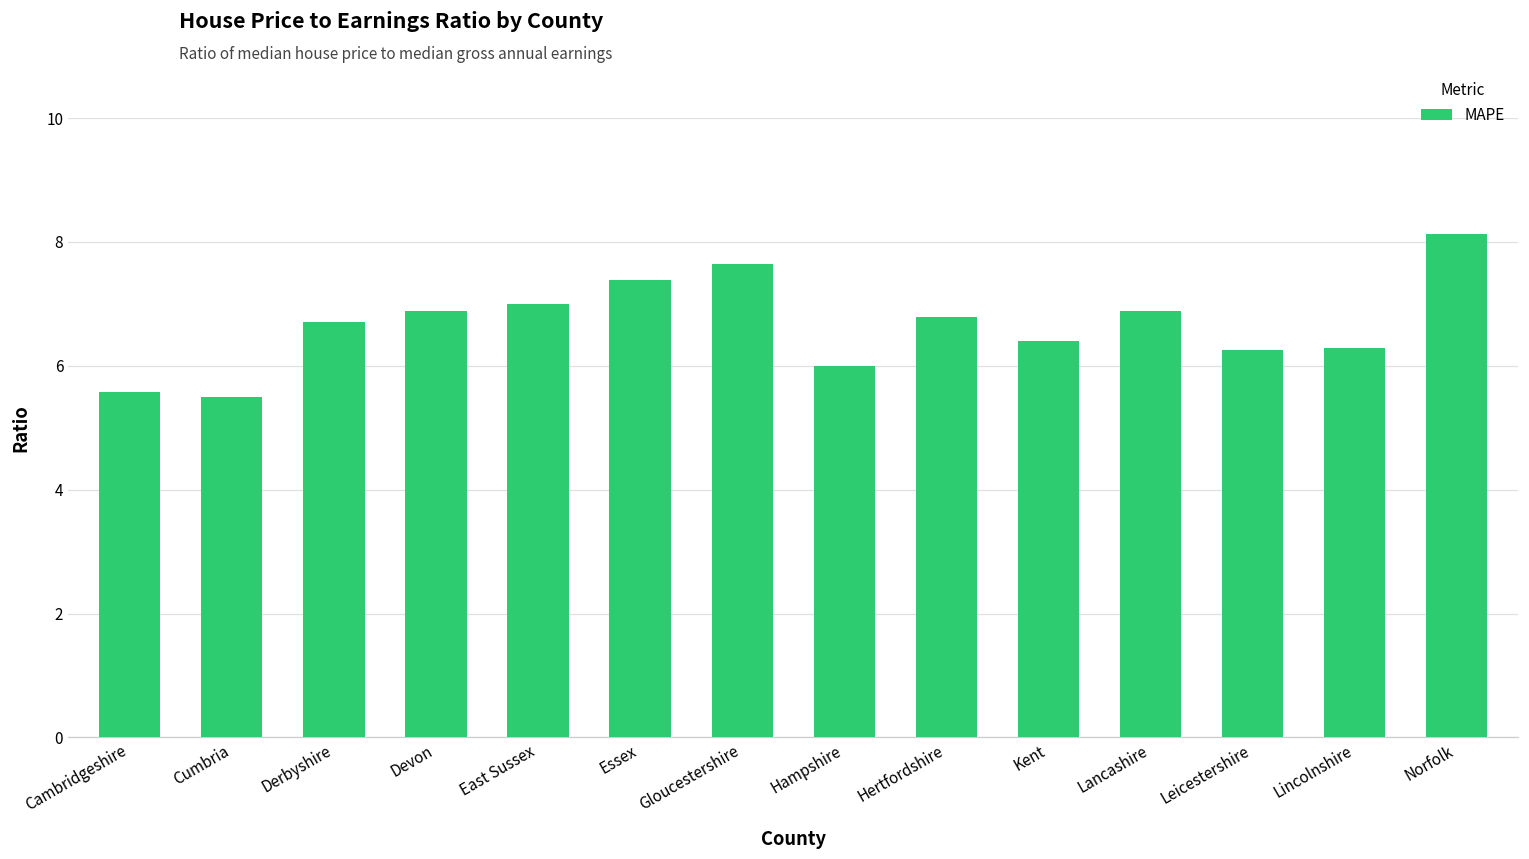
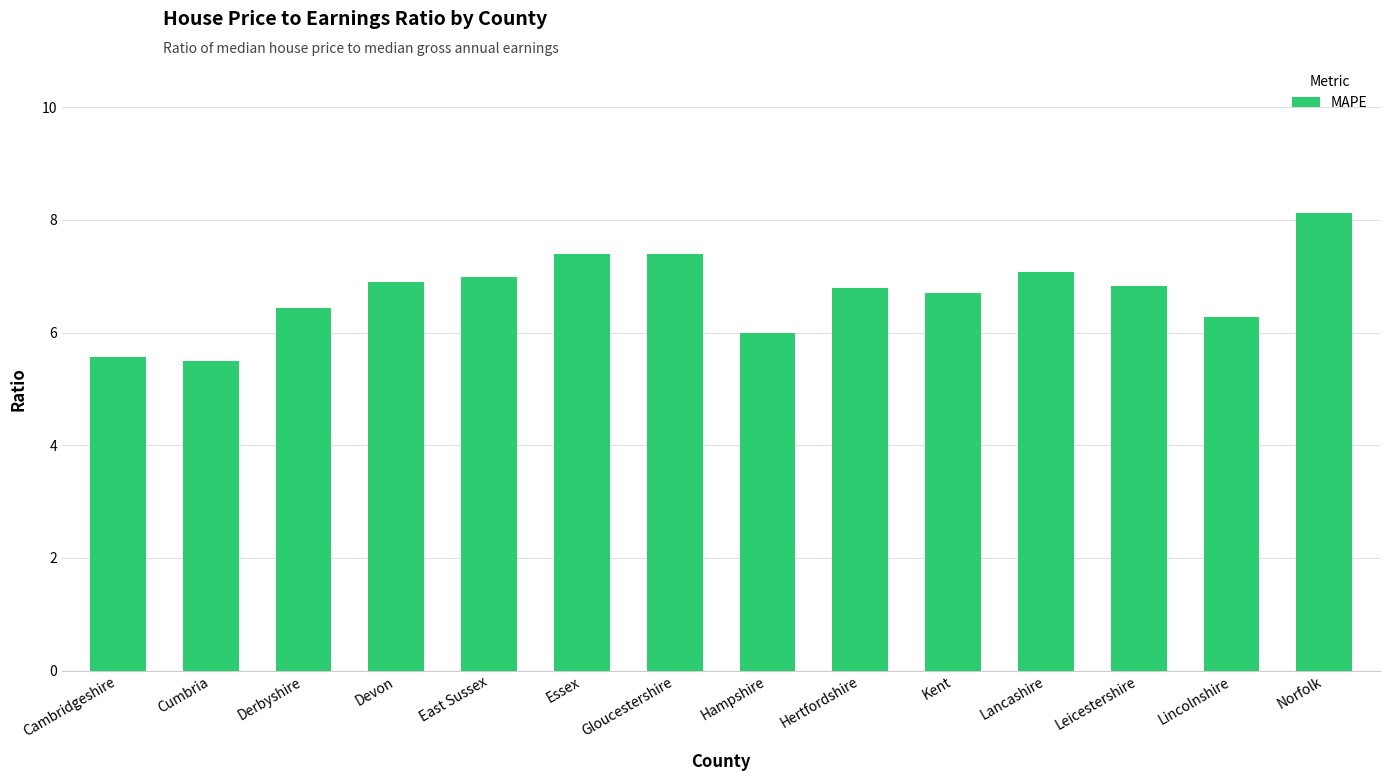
Derbyshire: 6.7 -> 6.4
Gloucestershire: 7.7 -> 7.4
Kent: 6.4 -> 6.7
Lancashire: 6.9 -> 7.1
Leicestershire: 6.3 -> 6.8
